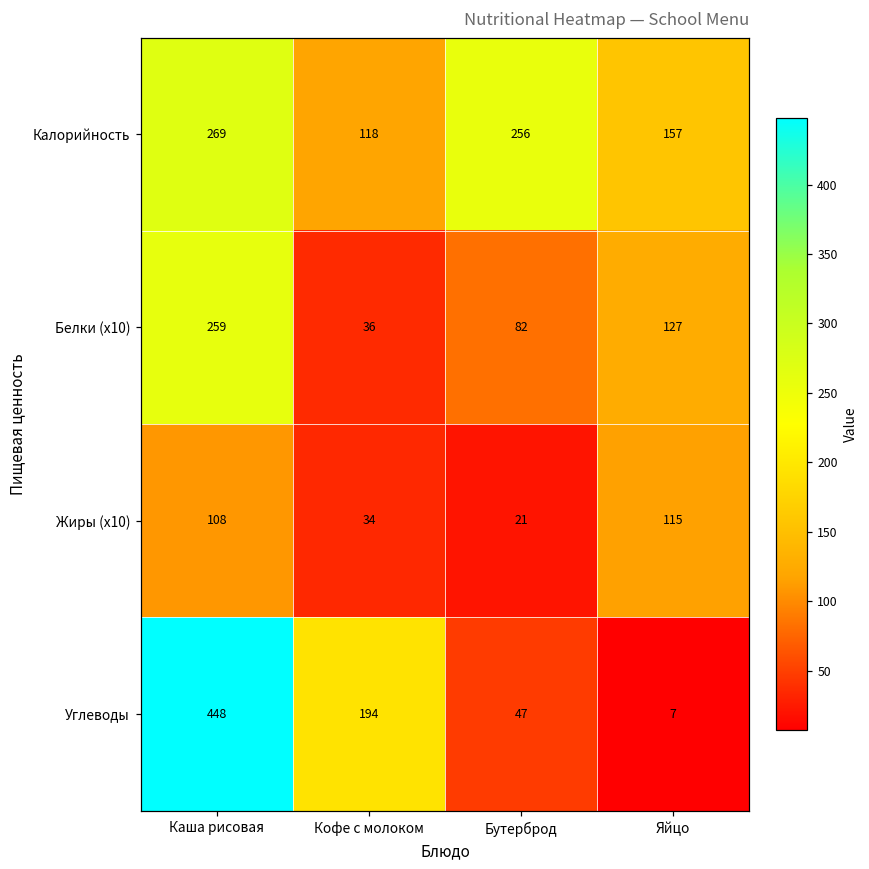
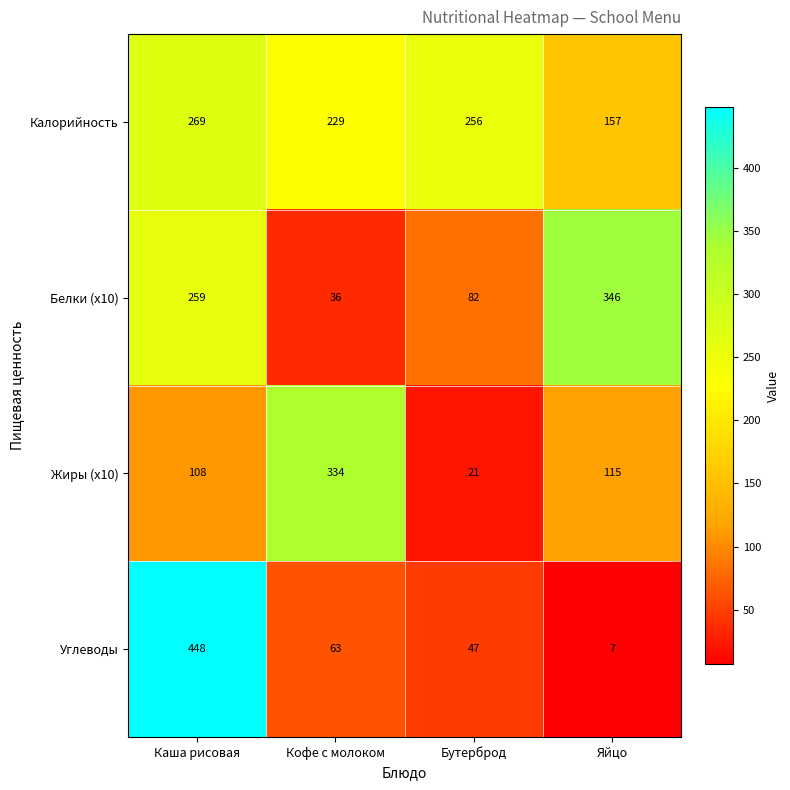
Калорийность, Кофе с молоком: 118 -> 229
Белки (x10), Яйцо: 127 -> 346
Жиры (x10), Кофе с молоком: 34 -> 334
Углеводы, Кофе с молоком: 194 -> 63
